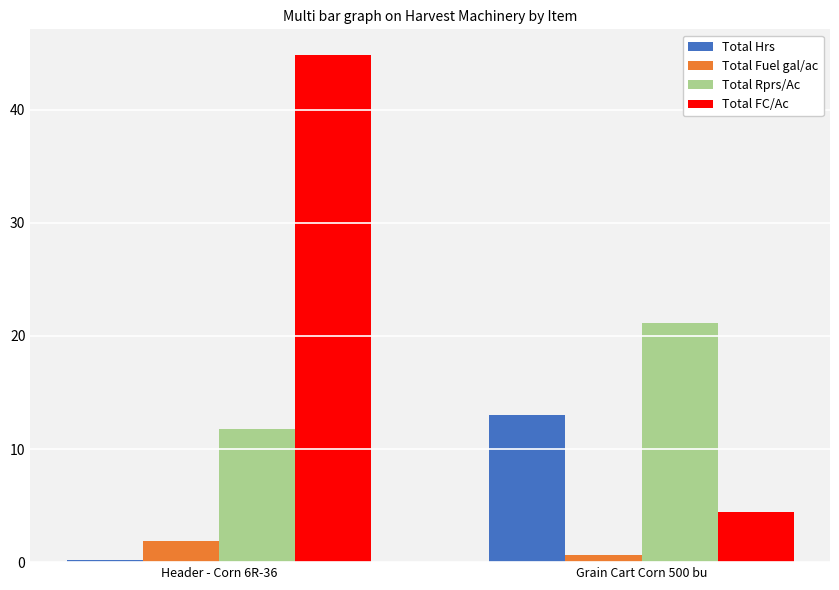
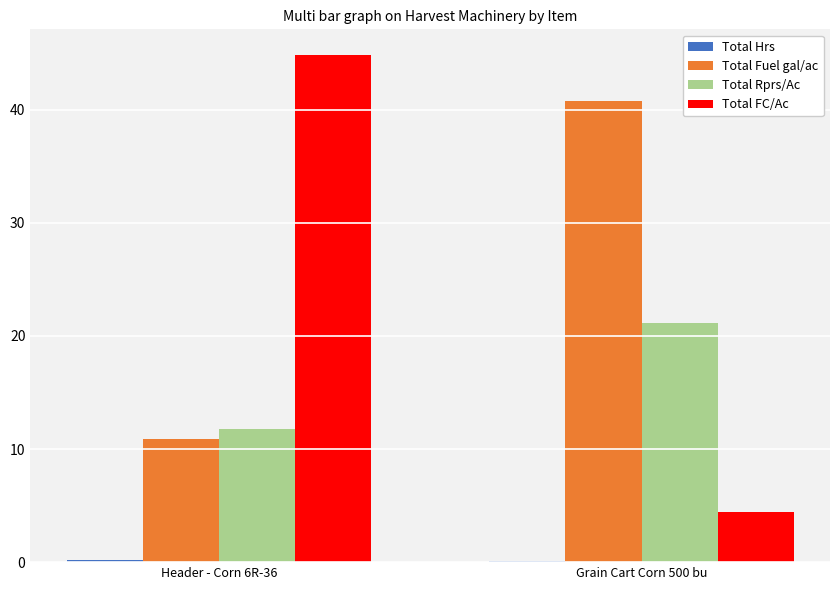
Total Fuel gal/ac, Header - Corn 6R-36: 1.9 -> 10.9
Total Hrs, Grain Cart Corn 500 bu: 13.0 -> 0.1
Total Fuel gal/ac, Grain Cart Corn 500 bu: 0.6 -> 40.8
